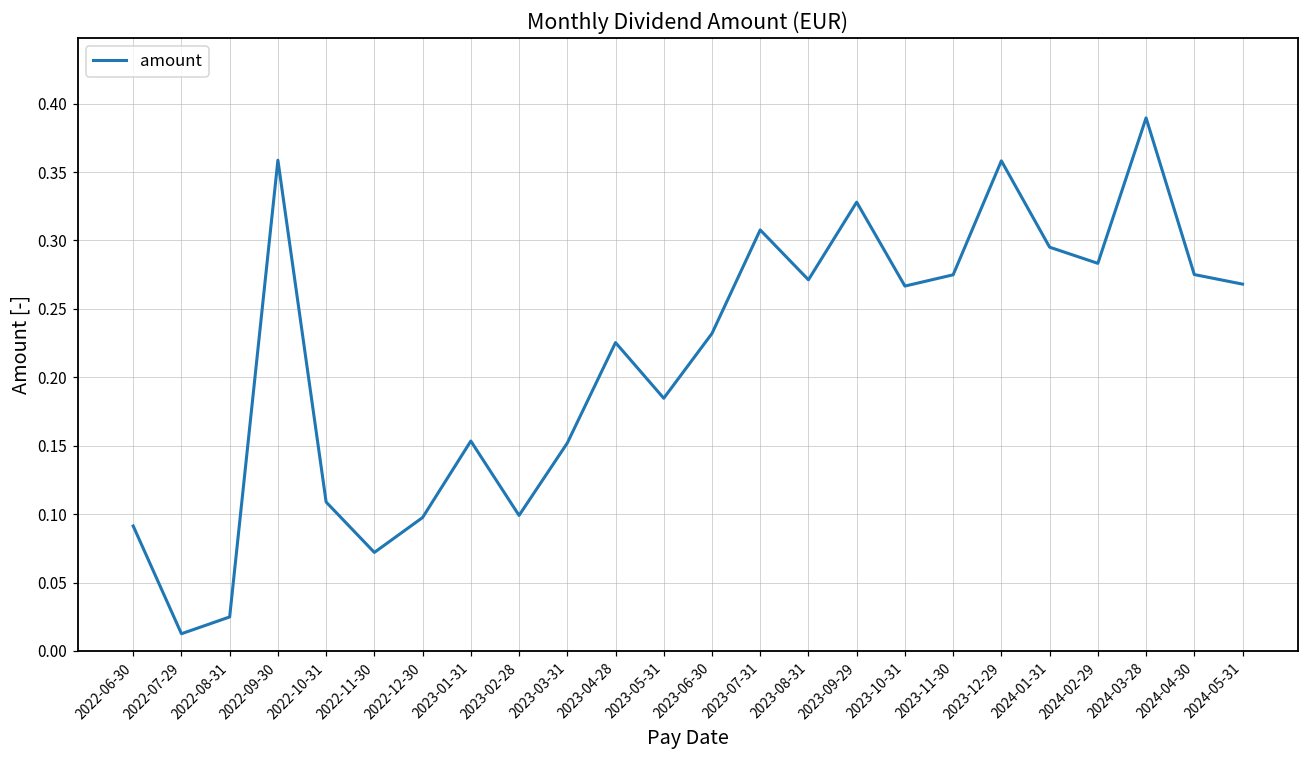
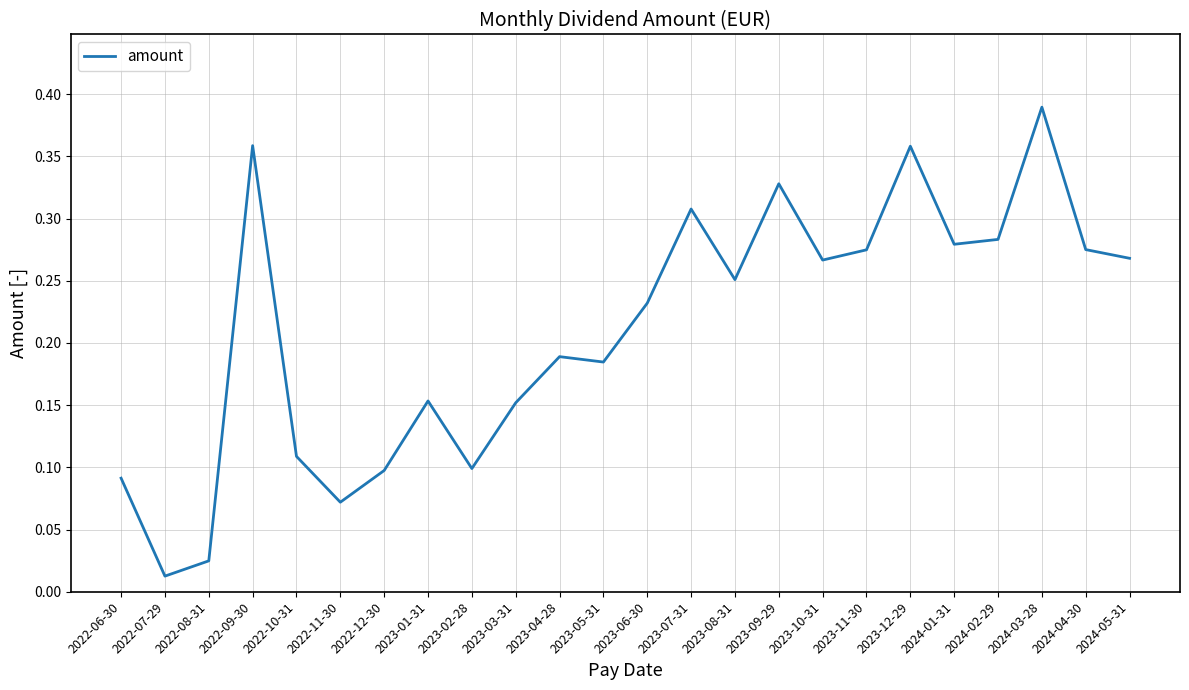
2023-04-28: 0.225 -> 0.189
2023-08-31: 0.271 -> 0.251
2024-01-31: 0.295 -> 0.279
